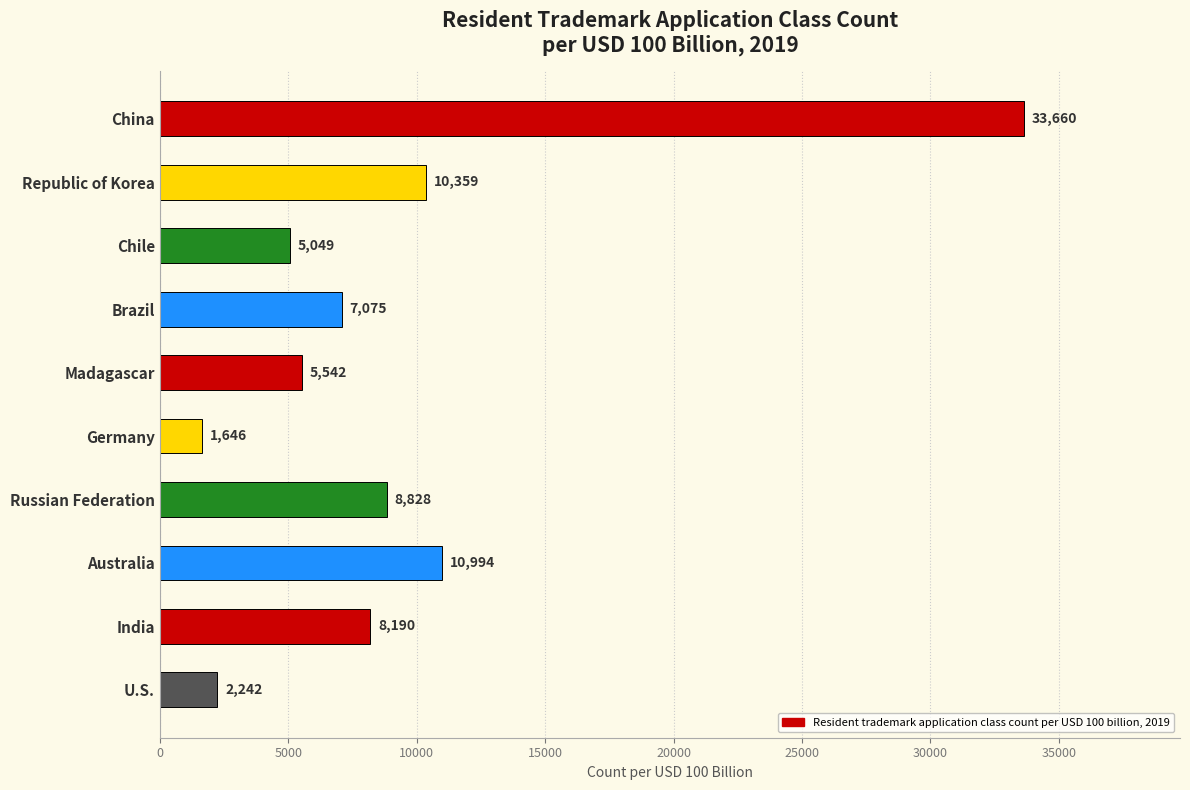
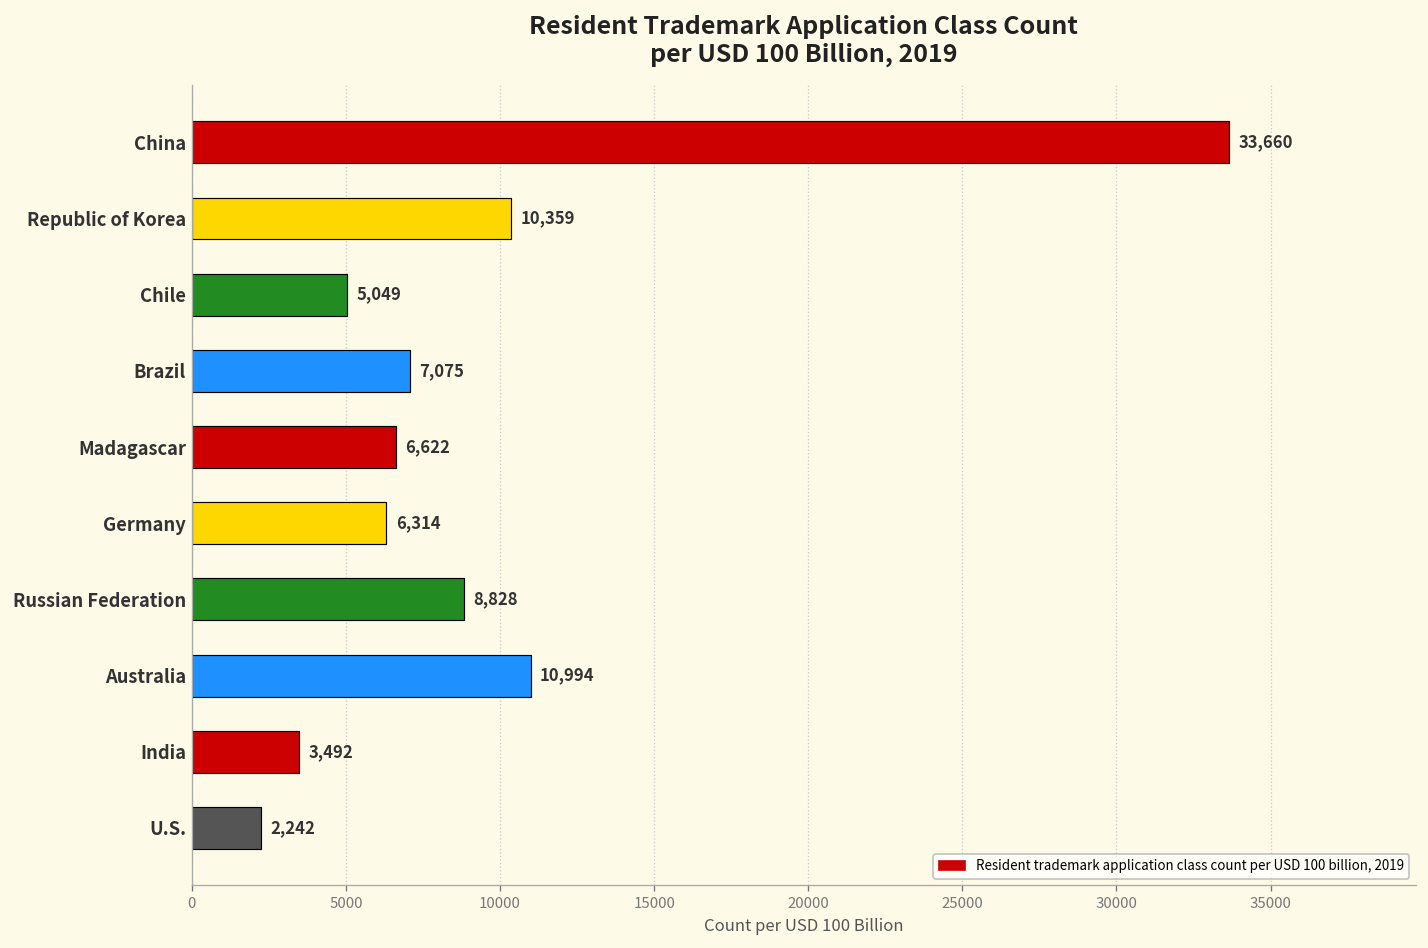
Madagascar: 5,542 -> 6,622
Germany: 1,646 -> 6,314
India: 8,190 -> 3,492
